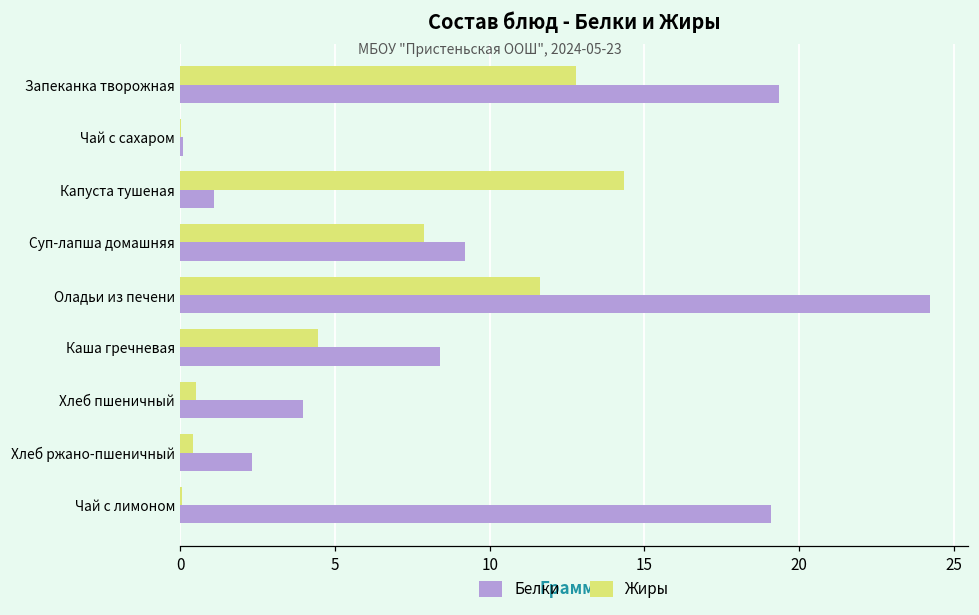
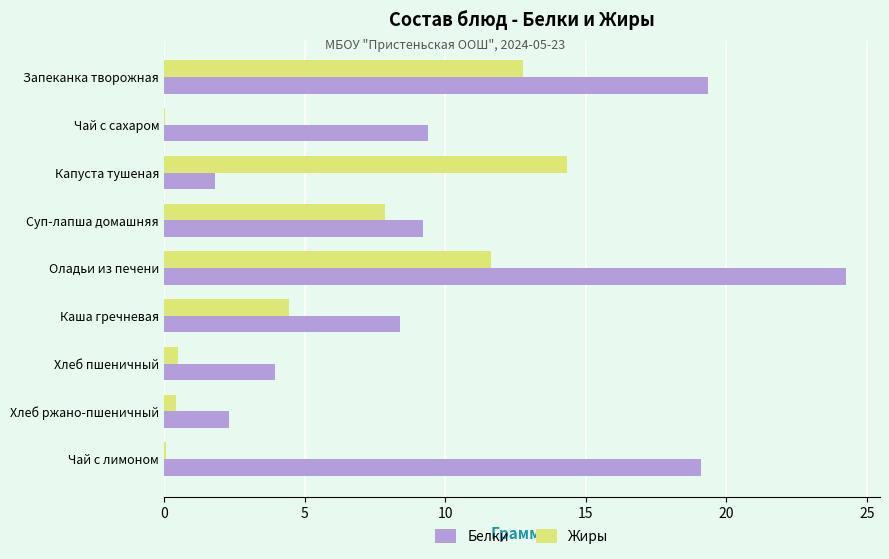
Белки, Чай с сахаром: 0.1 -> 9.4
Белки, Капуста тушеная: 1.1 -> 1.8
